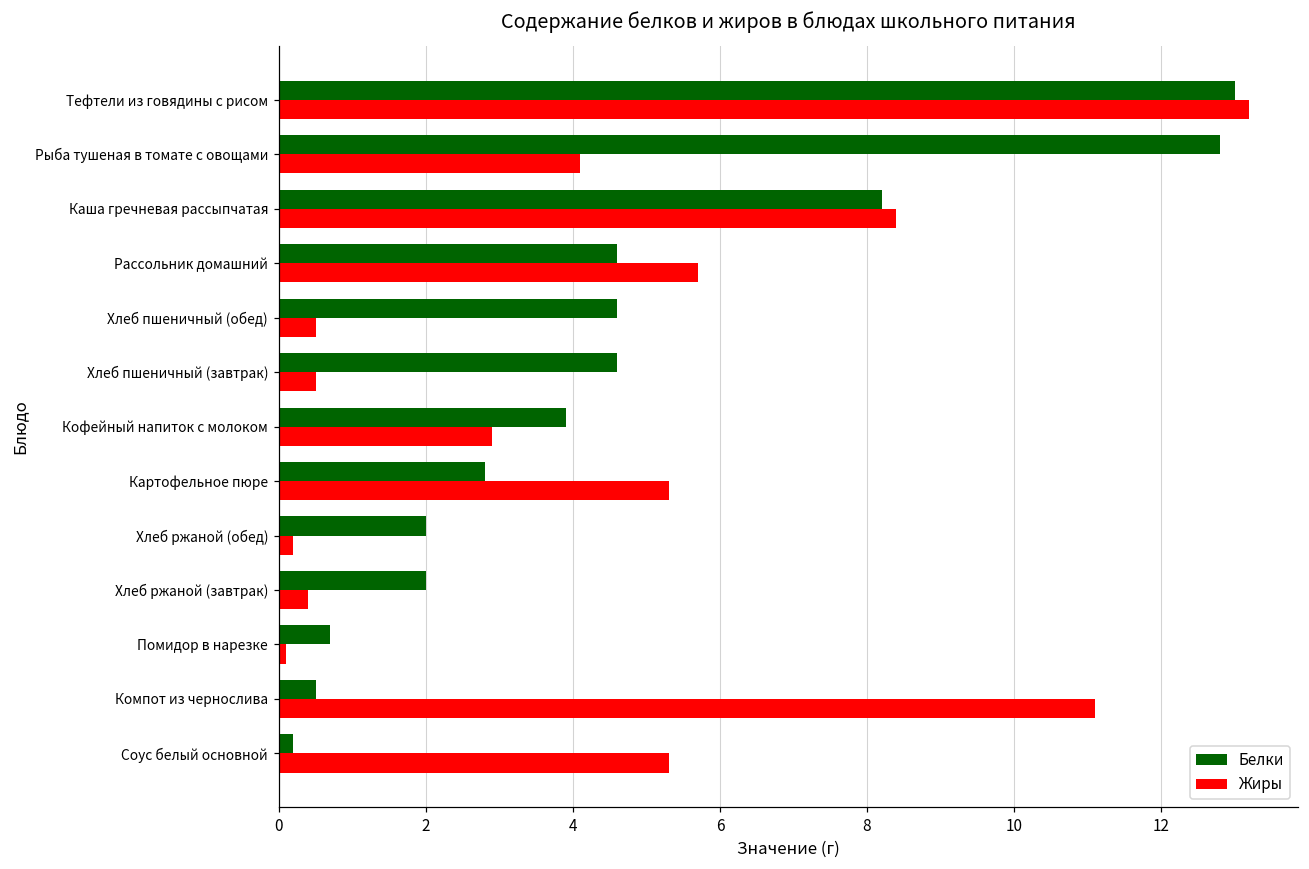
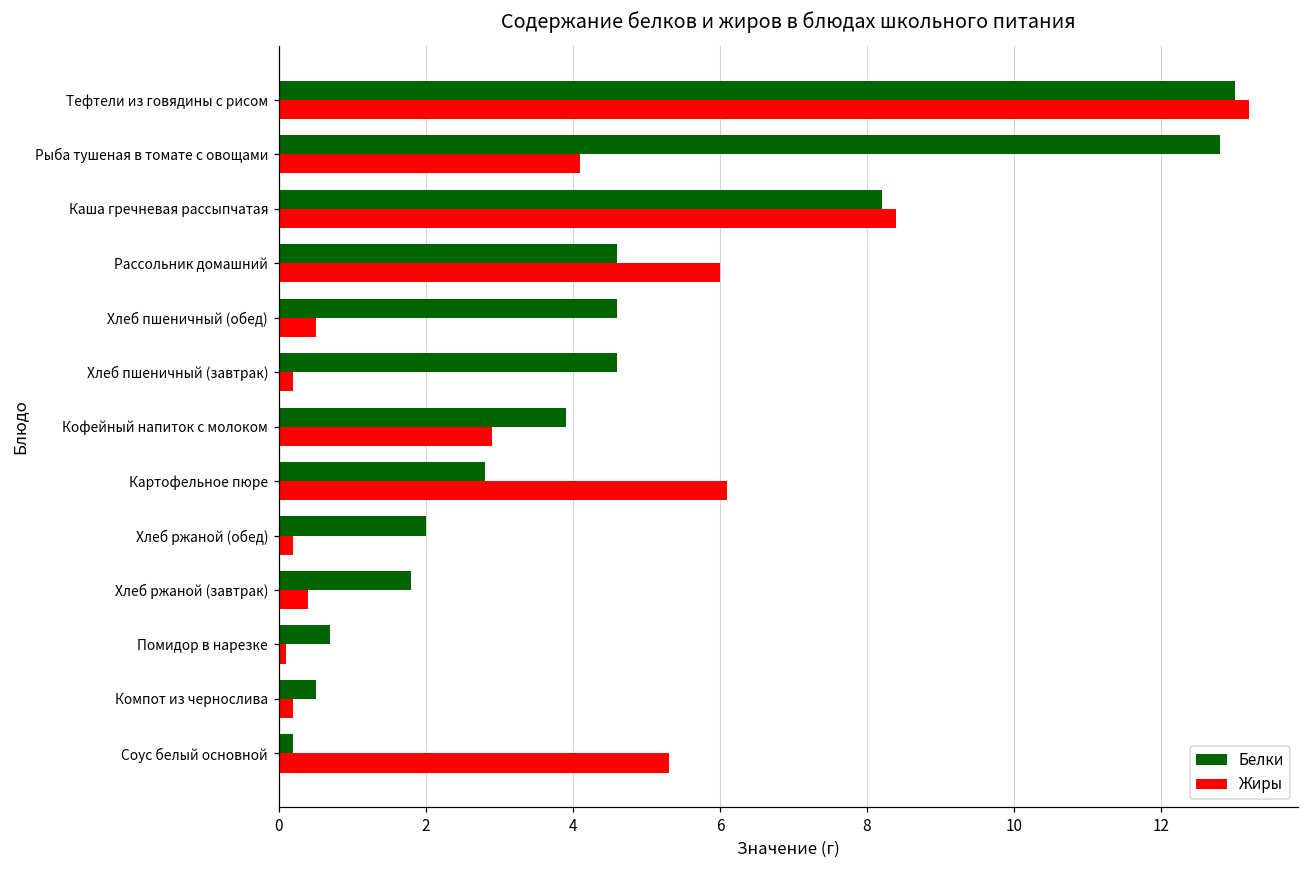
Жиры, Рассольник домашний: 5.7 -> 6.0
Жиры, Хлеб пшеничный (завтрак): 0.5 -> 0.2
Жиры, Картофельное пюре: 5.3 -> 6.1
Белки, Хлеб ржаной (завтрак): 2.0 -> 1.8
Жиры, Компот из чернослива: 11.1 -> 0.2
